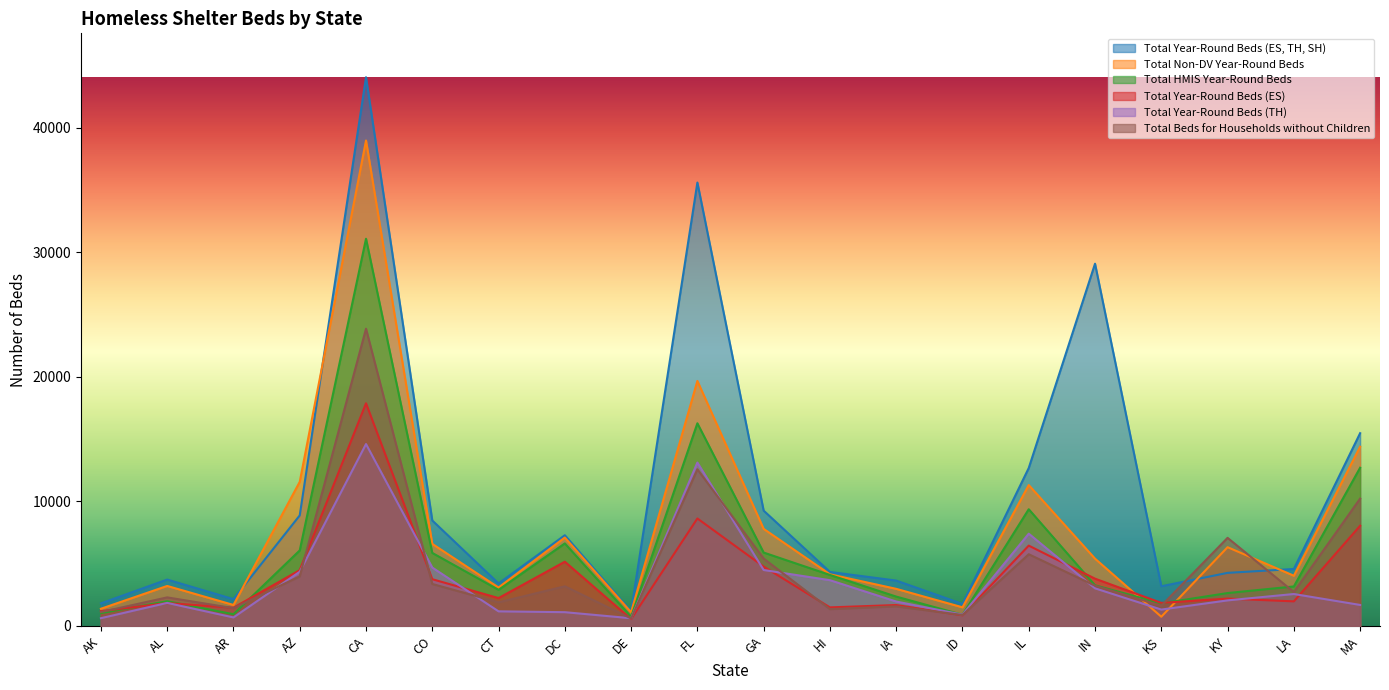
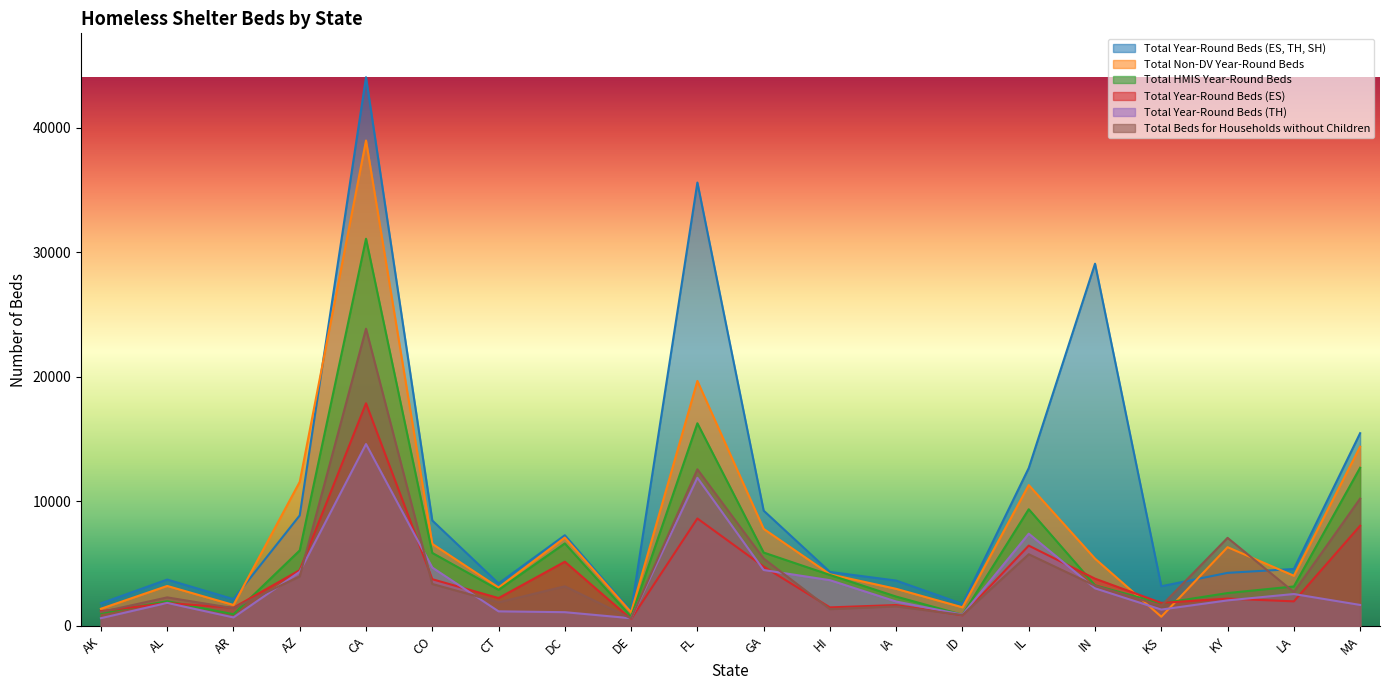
Total Year-Round Beds (TH), FL: 13100 -> 11900
